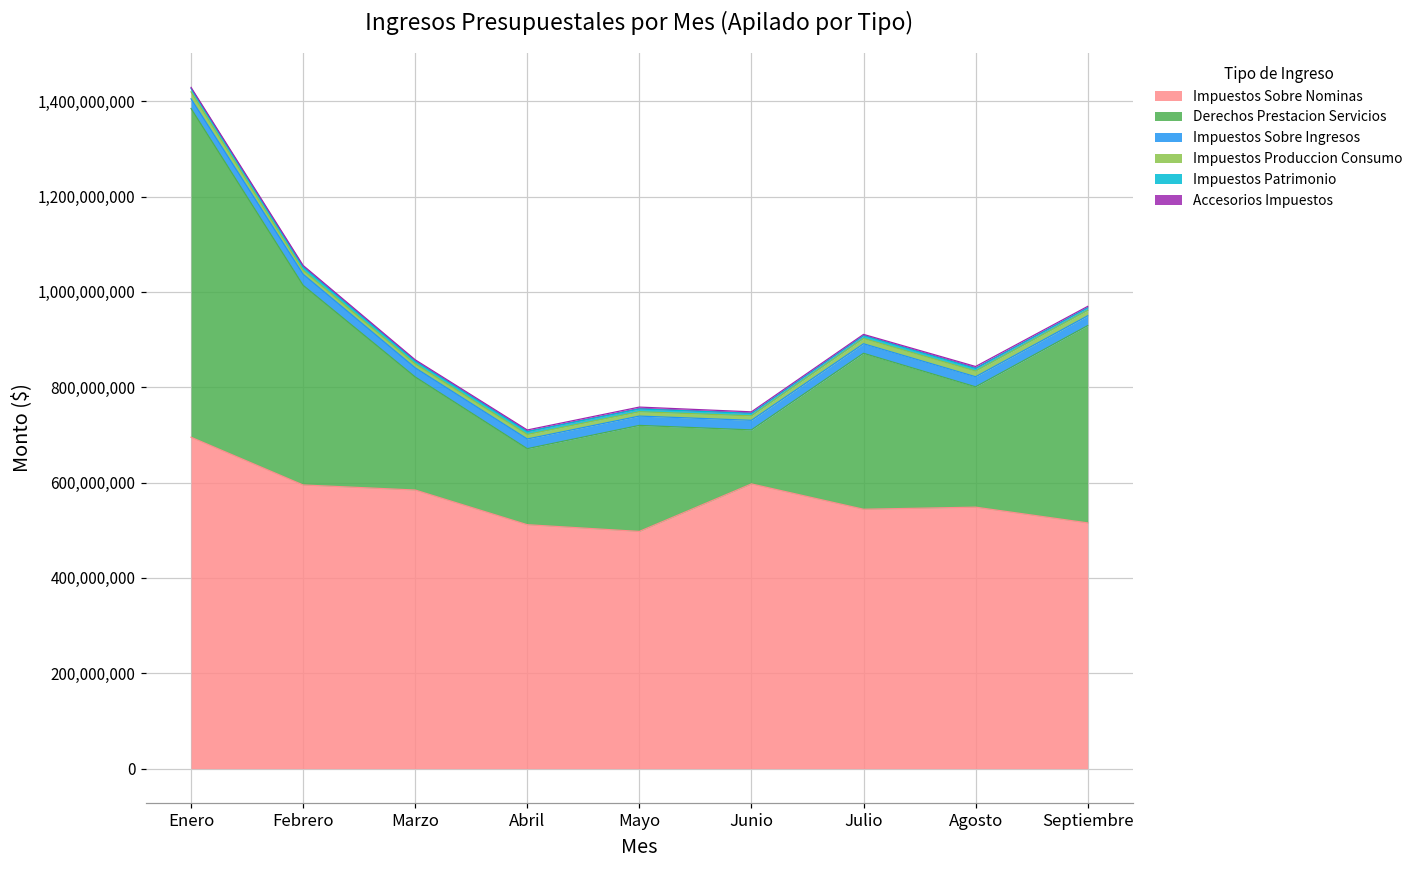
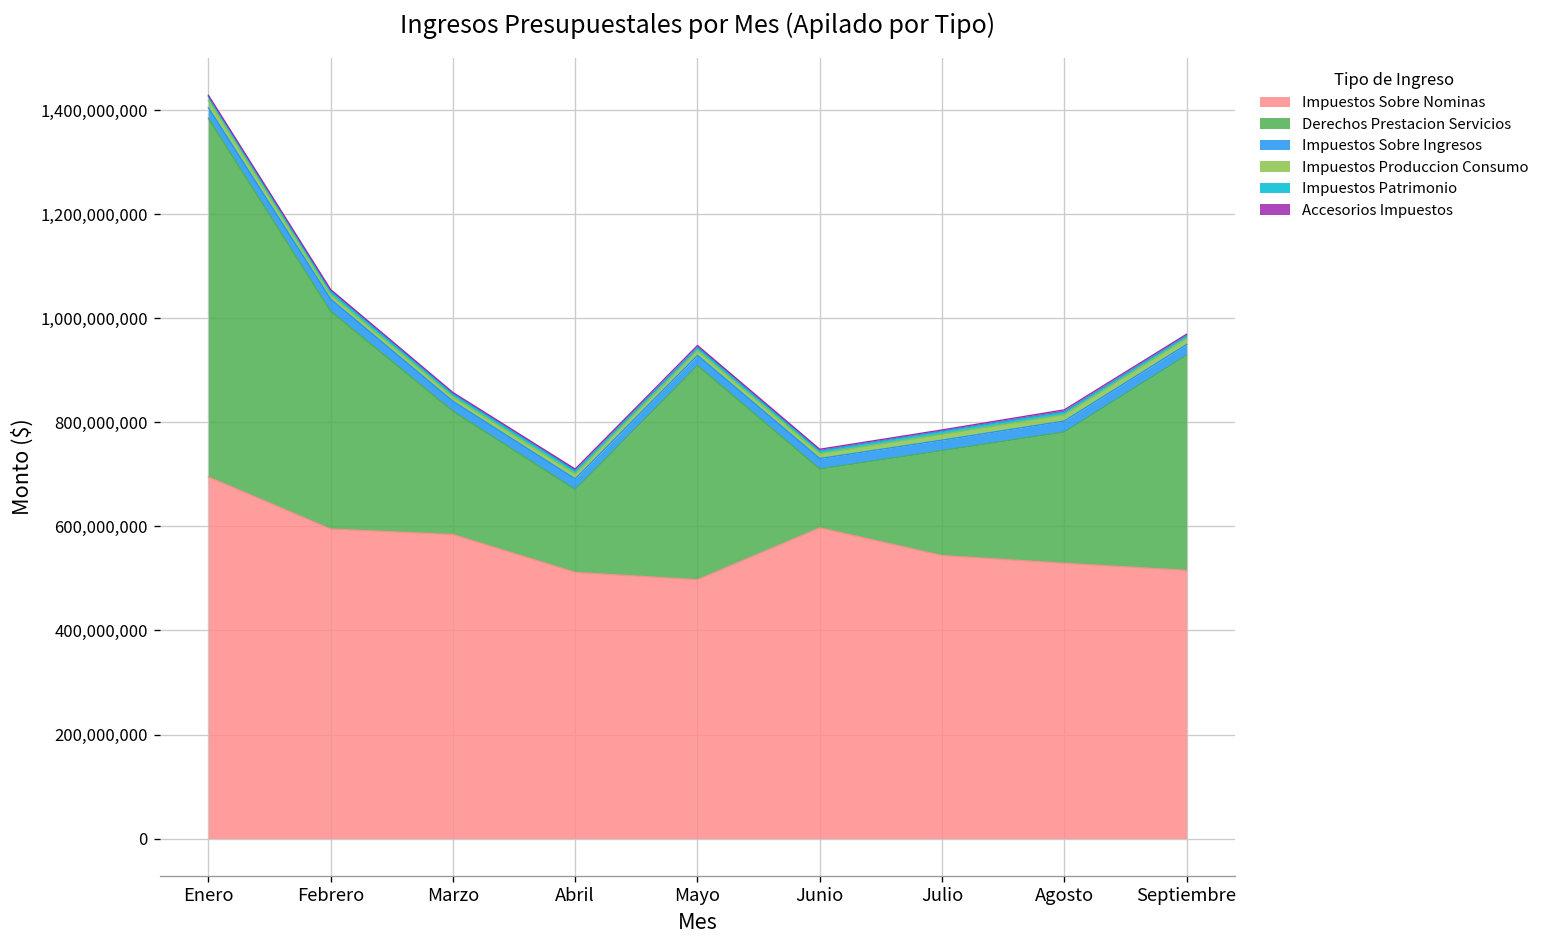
Derechos Prestacion Servicios, Mayo: 220,000,000 -> 410,000,000
Derechos Prestacion Servicios, Julio: 330,000,000 -> 200,000,000
Impuestos Sobre Nominas, Agosto: 550,000,000 -> 530,000,000
